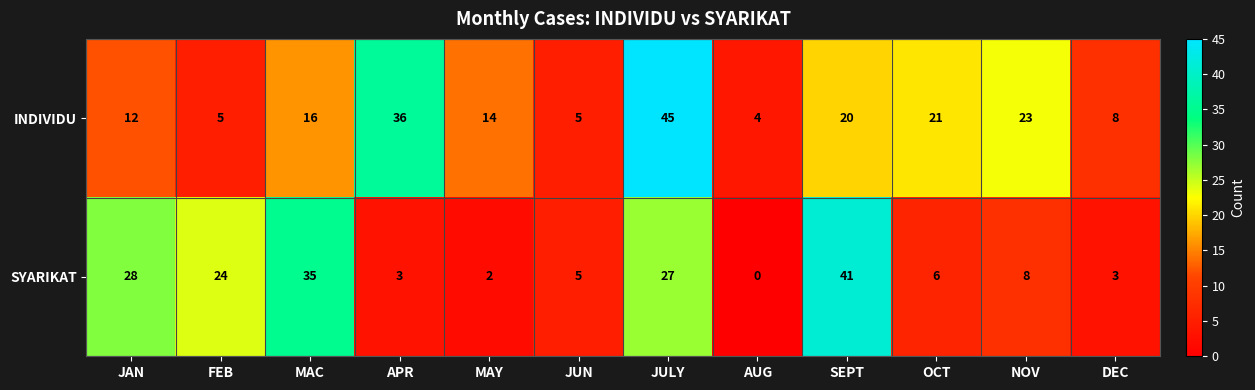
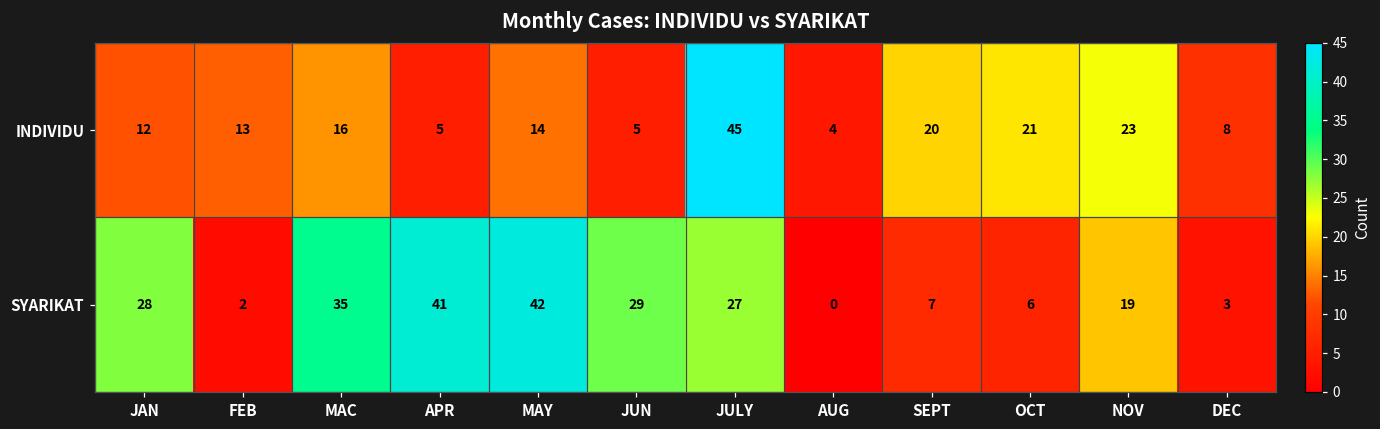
INDIVIDU, FEB: 5 -> 13
INDIVIDU, APR: 36 -> 5
SYARIKAT, FEB: 24 -> 2
SYARIKAT, APR: 3 -> 41
SYARIKAT, MAY: 2 -> 42
SYARIKAT, JUN: 5 -> 29
SYARIKAT, SEPT: 41 -> 7
SYARIKAT, NOV: 8 -> 19
